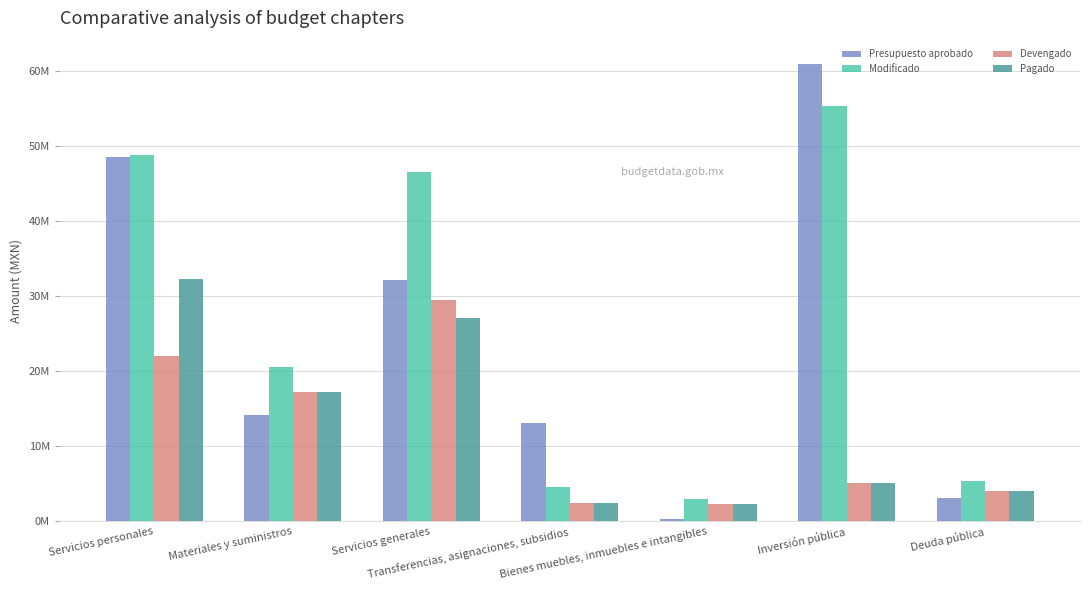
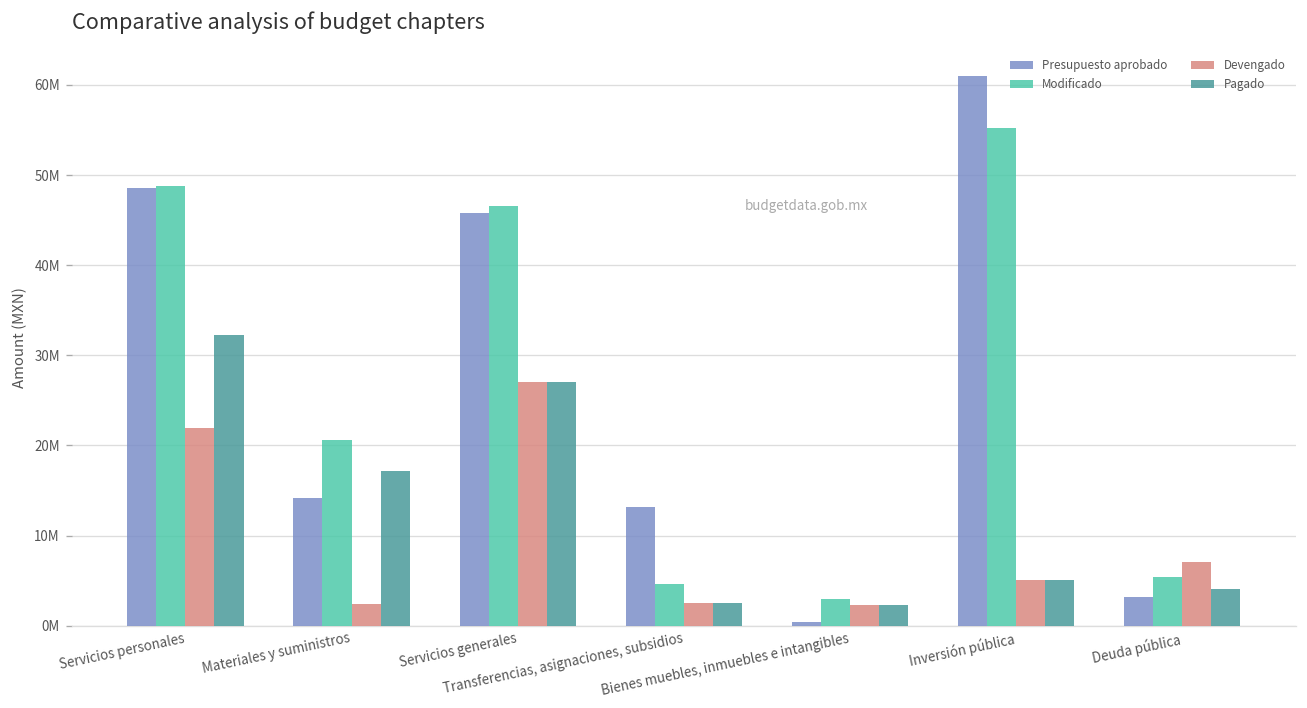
Devengado, Materiales y suministros: 17000000 -> 2000000
Presupuesto aprobado, Servicios generales: 32000000 -> 46000000
Devengado, Servicios generales: 29000000 -> 27000000
Devengado, Deuda pública: 4000000 -> 7000000
